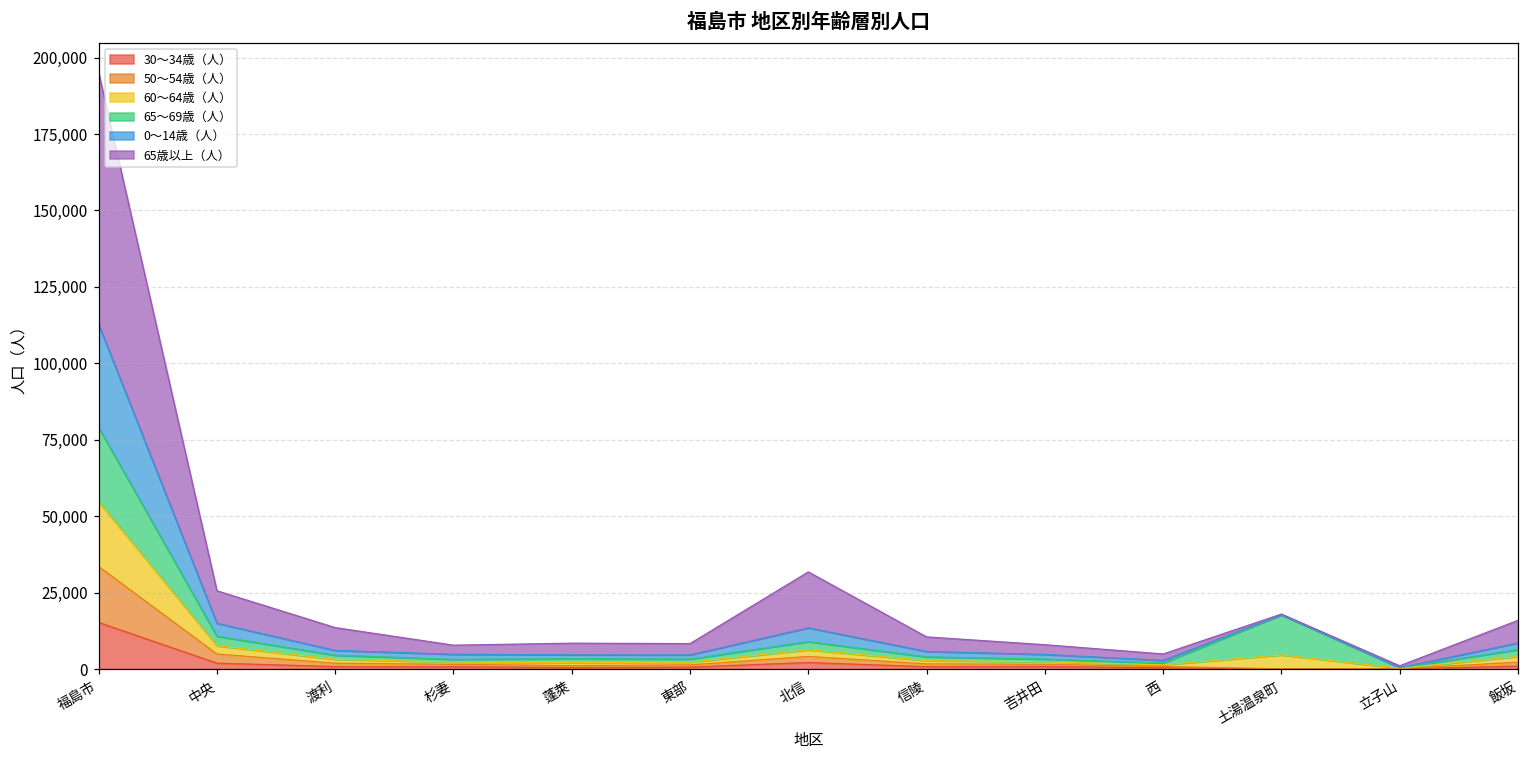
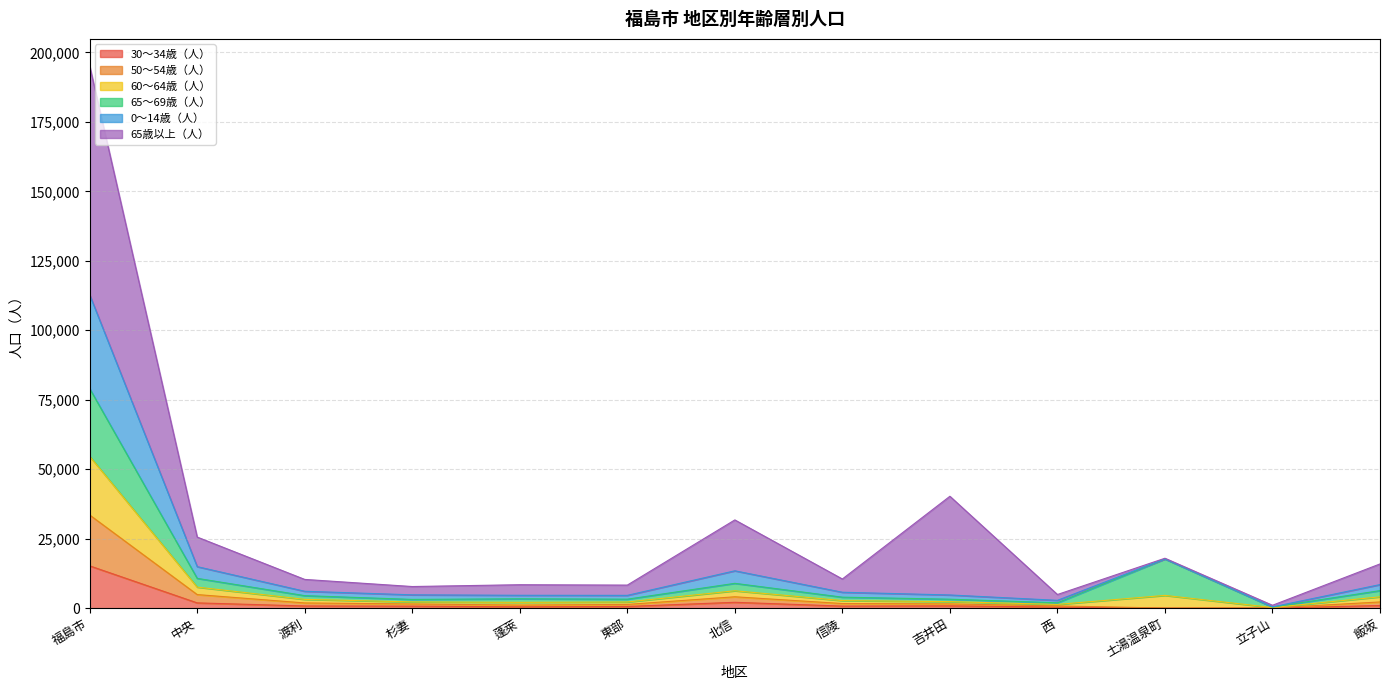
65歳以上（人）, 渡利: 7,000 -> 4,000
65歳以上（人）, 吉井田: 3,000 -> 36,000
